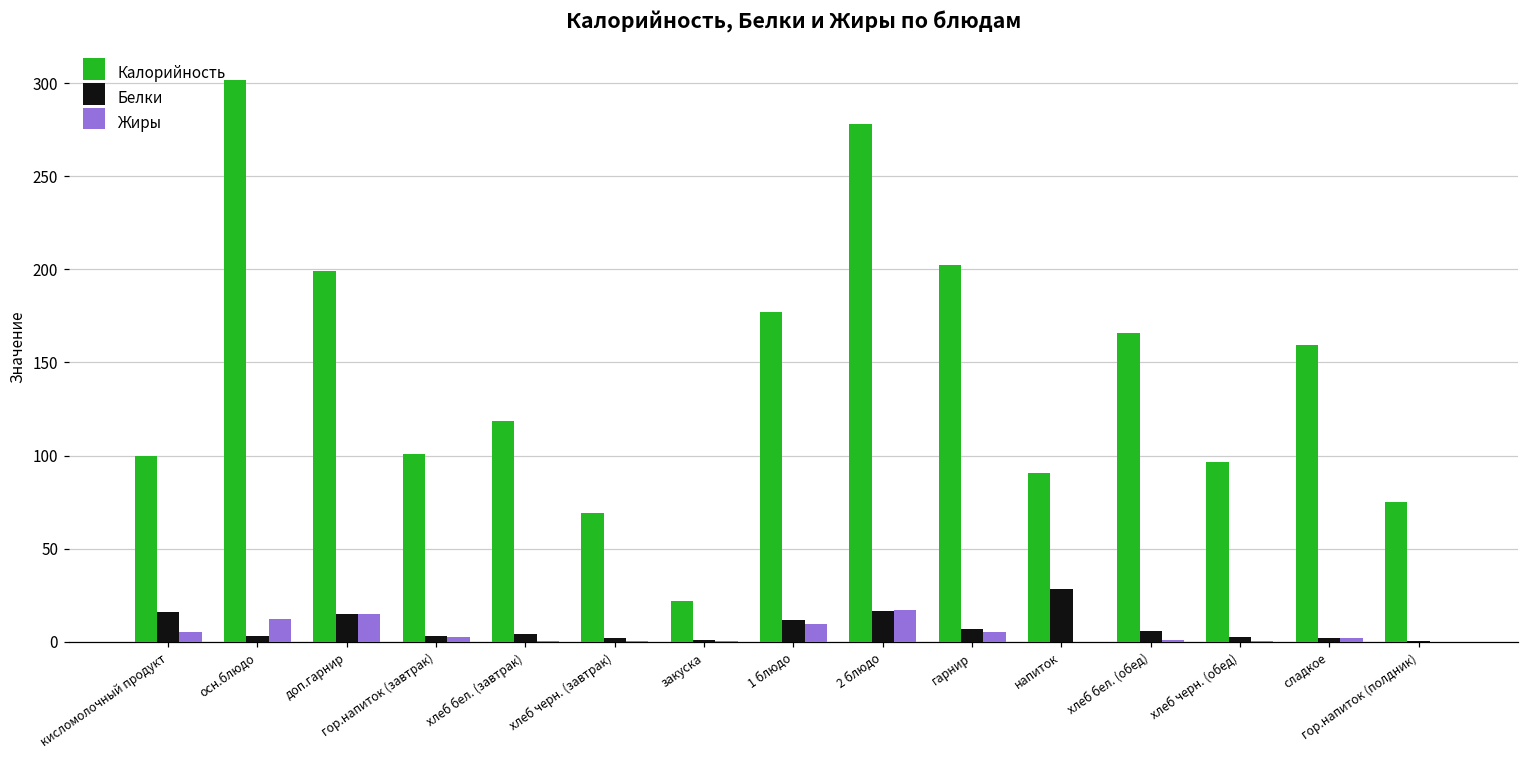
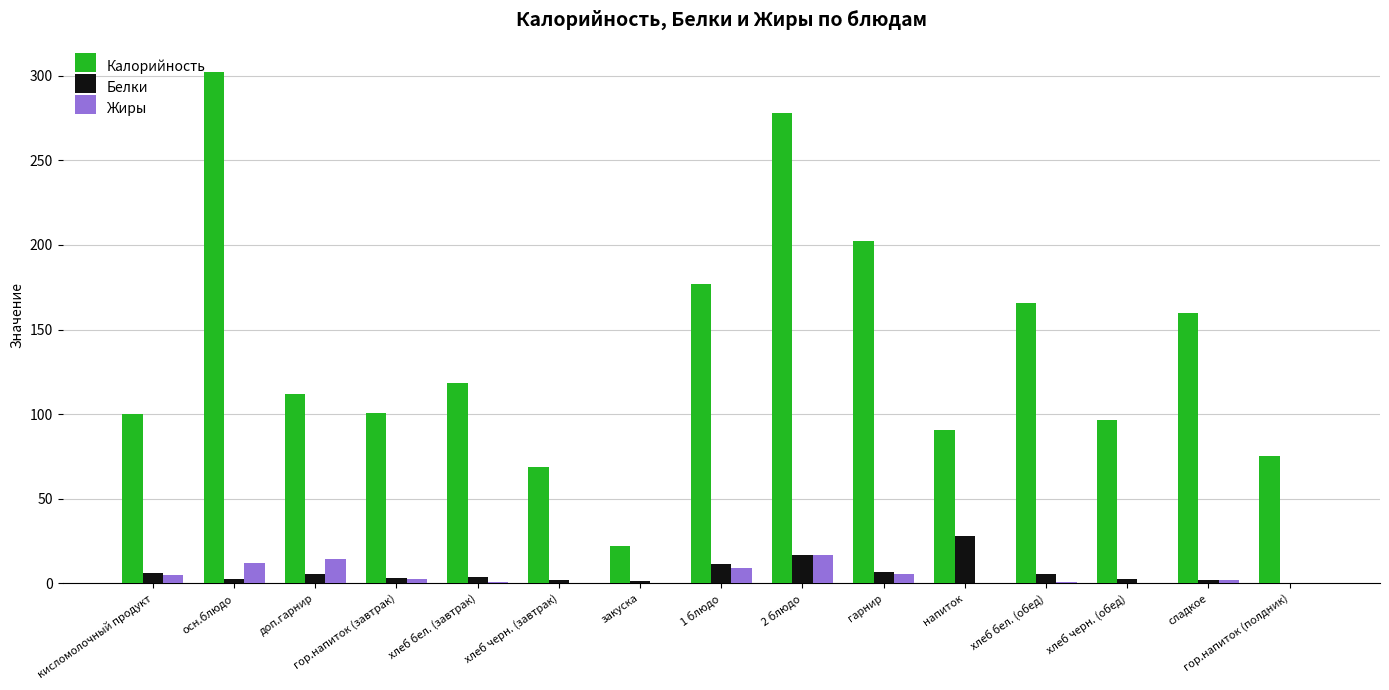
Белки, кисломолочный продукт: 16 -> 6
Калорийность, доп.гарнир: 199 -> 112
Белки, доп.гарнир: 15 -> 5
